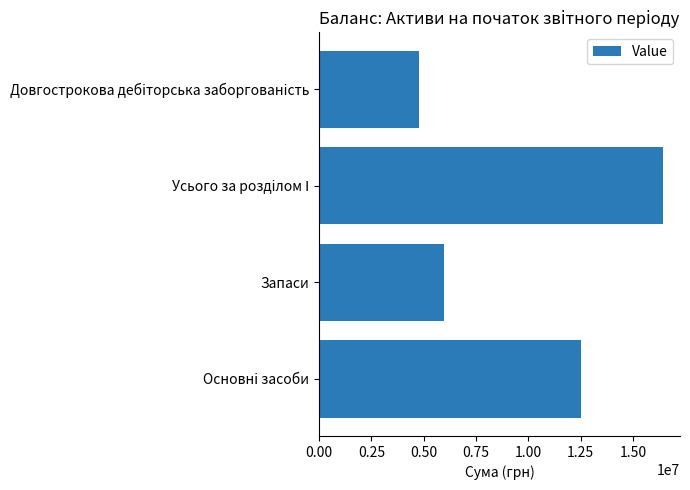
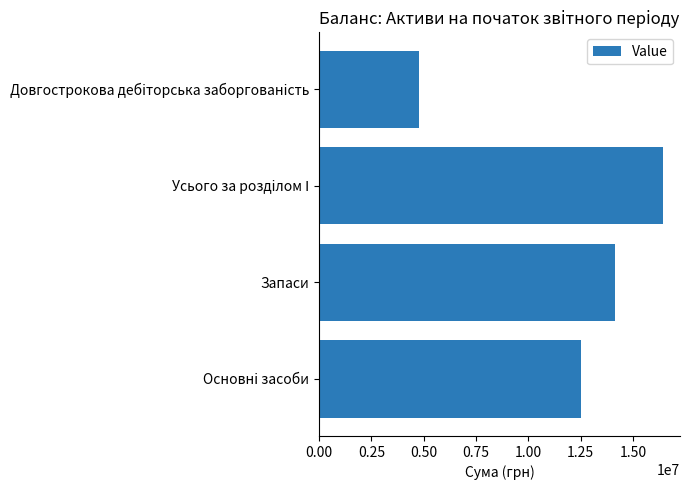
Запаси: 6000000 -> 14100000
